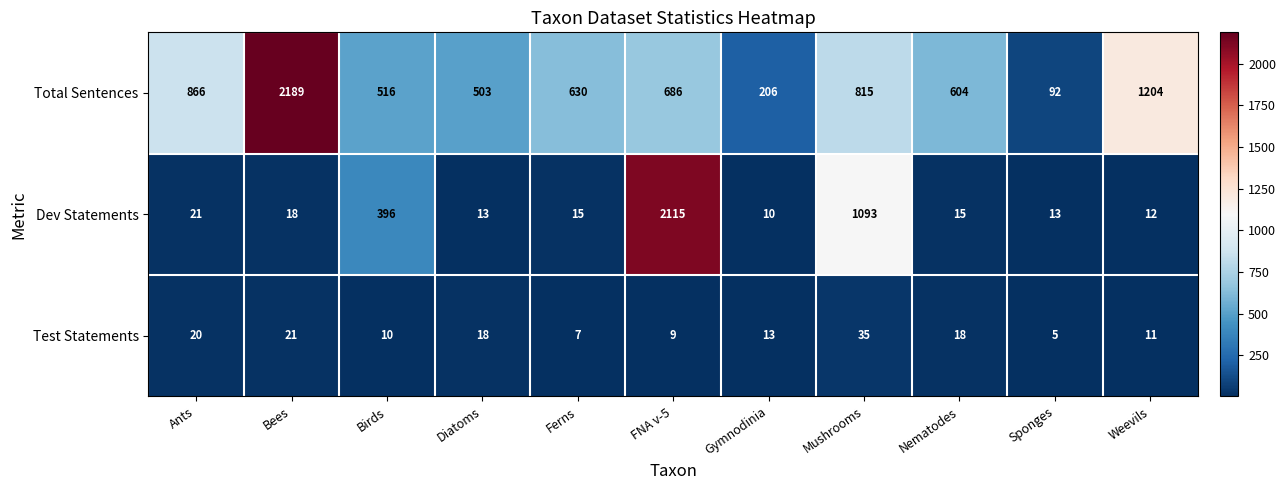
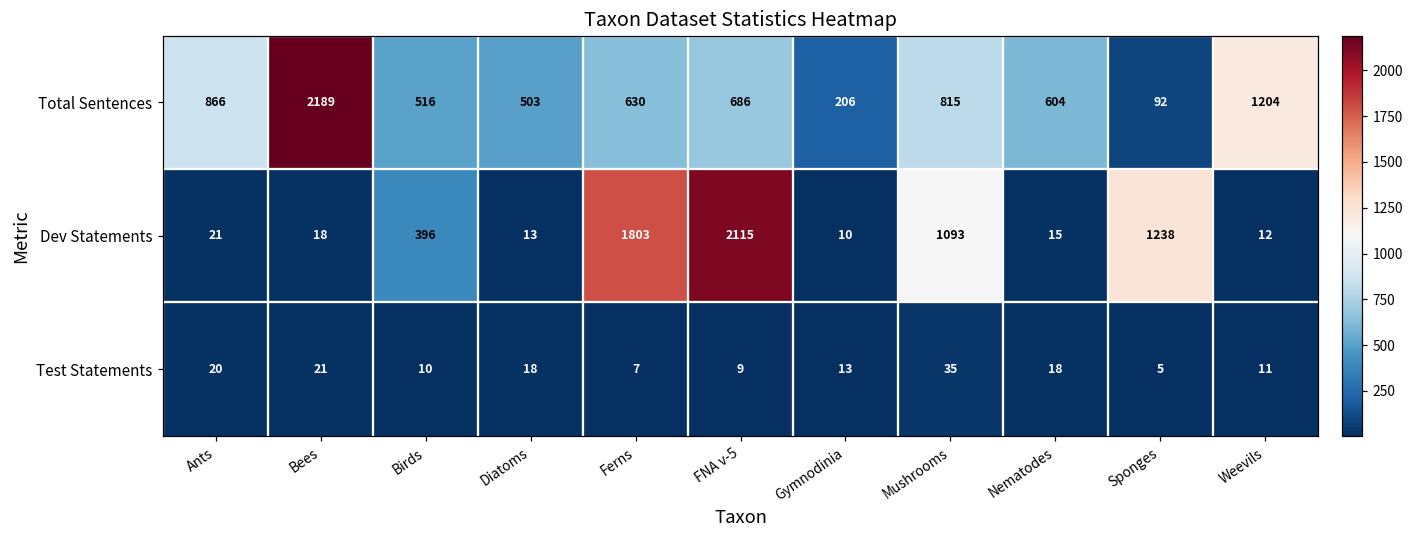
Dev Statements, Ferns: 15 -> 1803
Dev Statements, Sponges: 13 -> 1238
